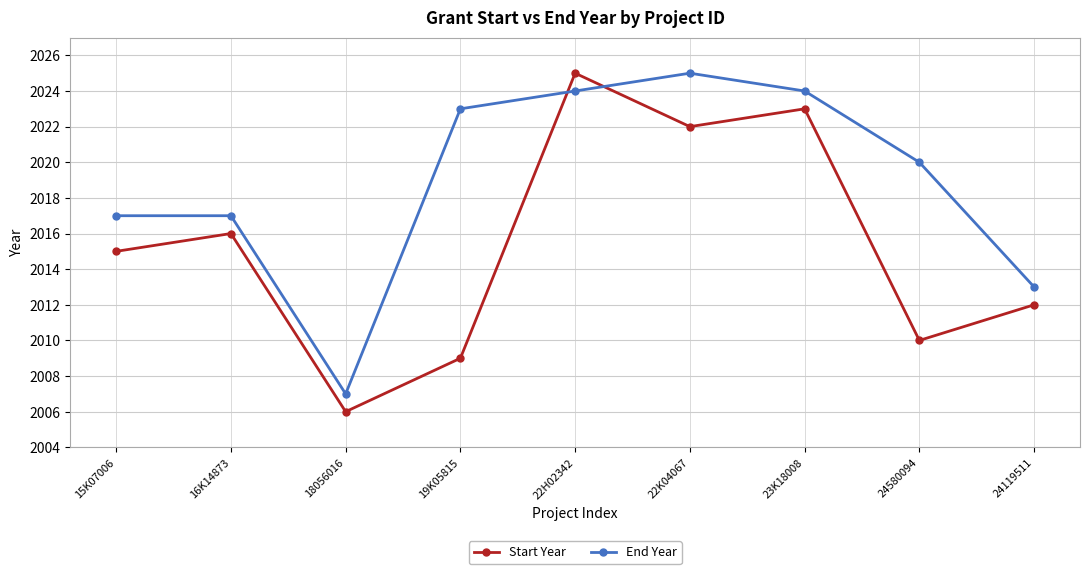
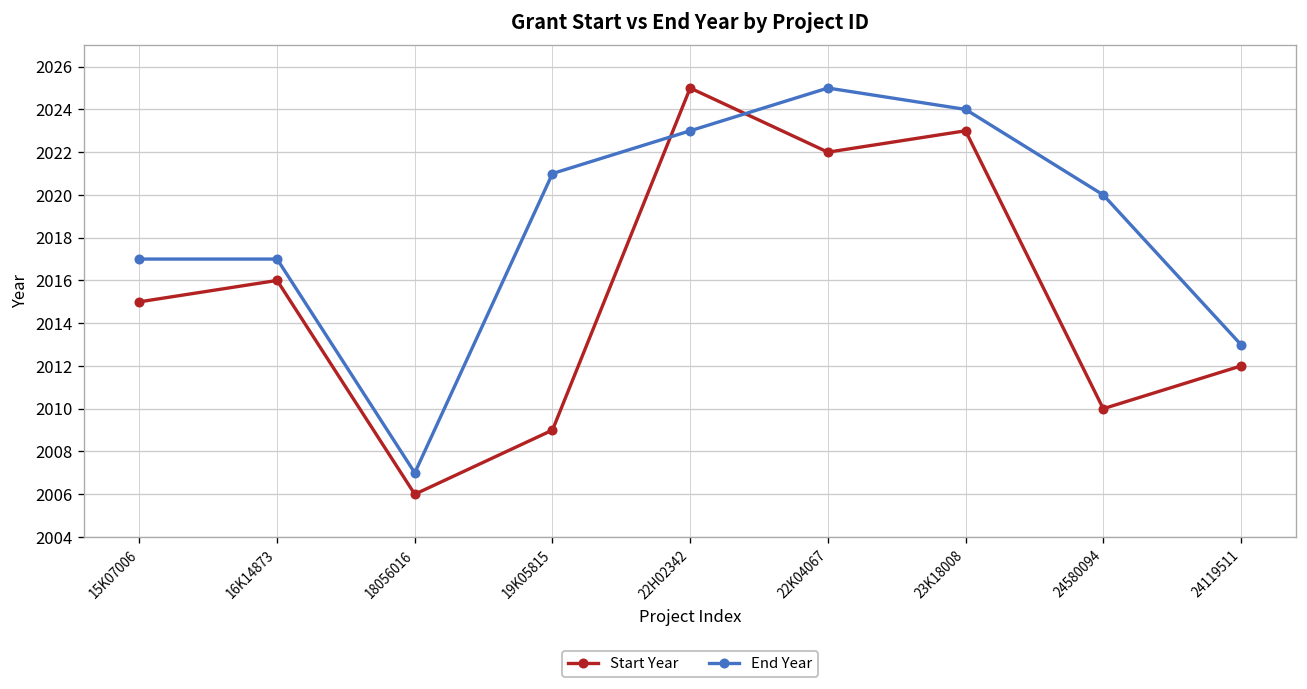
End Year, 19K05815: 2023 -> 2021
End Year, 22H02342: 2024 -> 2023
